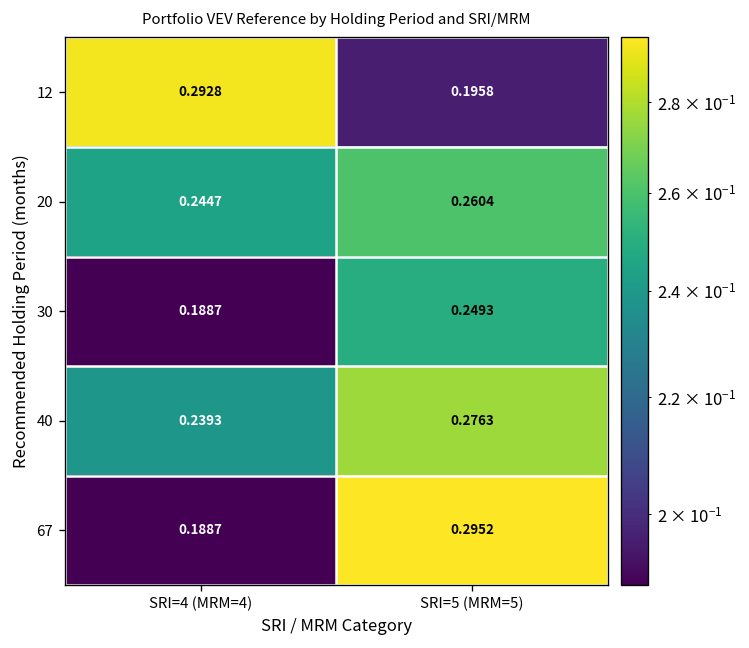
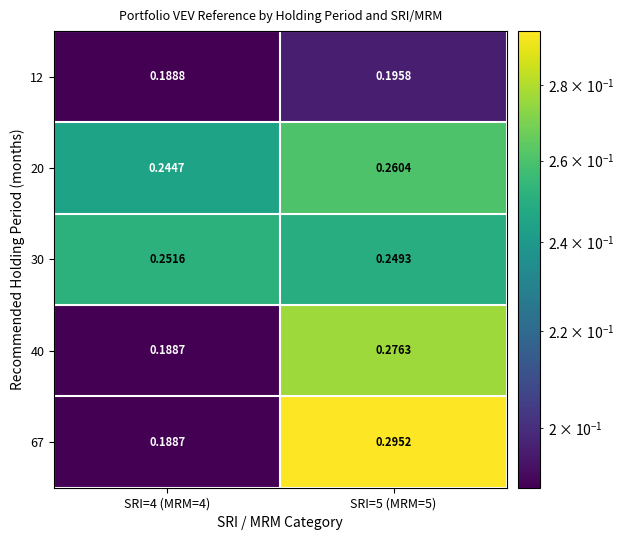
12, SRI=4 (MRM=4): 0.2928 -> 0.1888
30, SRI=4 (MRM=4): 0.1887 -> 0.2516
40, SRI=4 (MRM=4): 0.2393 -> 0.1887
